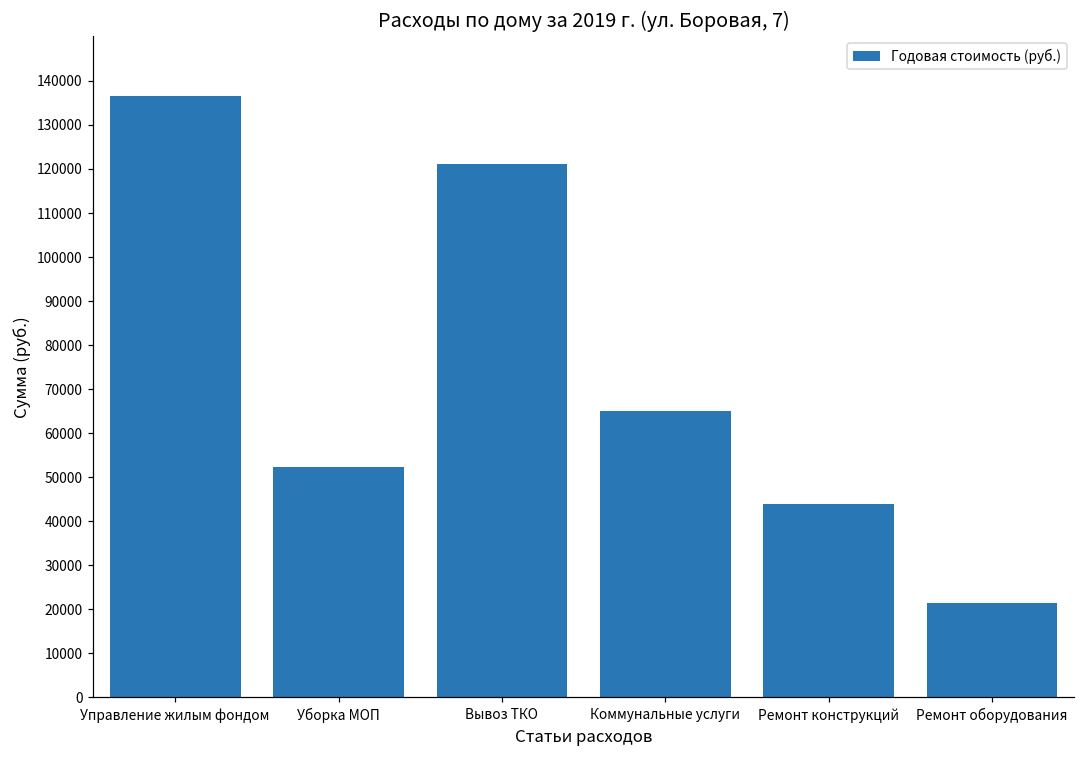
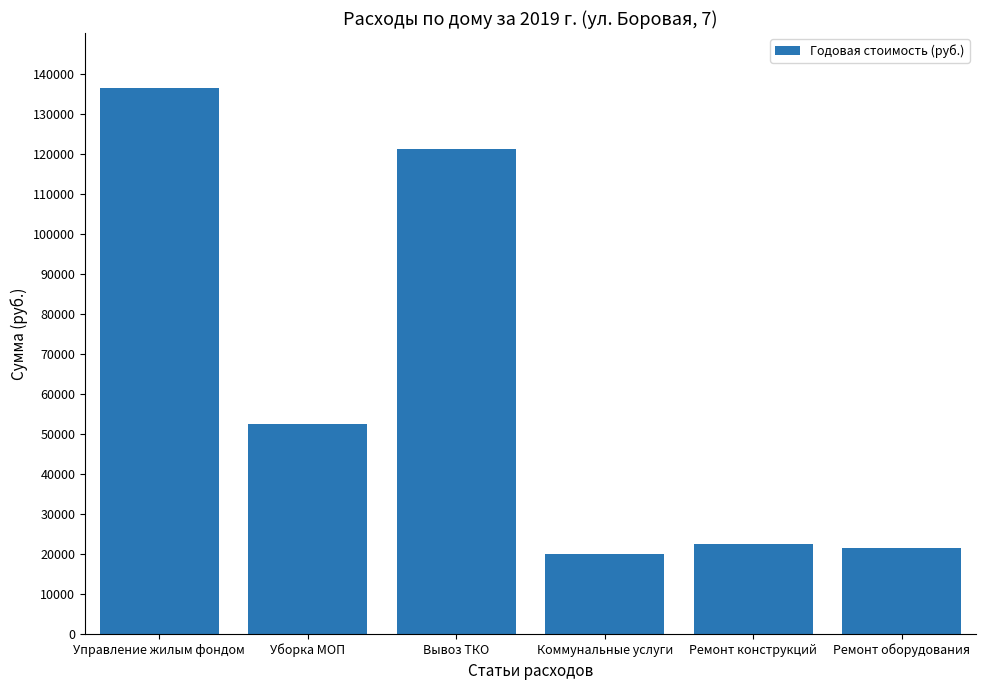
Коммунальные услуги: 65000 -> 20000
Ремонт конструкций: 44000 -> 23000
